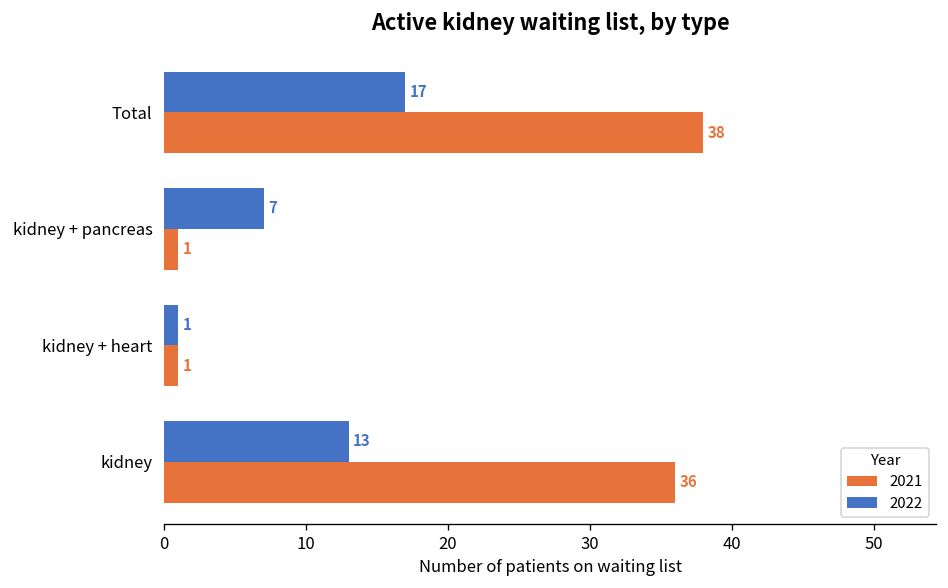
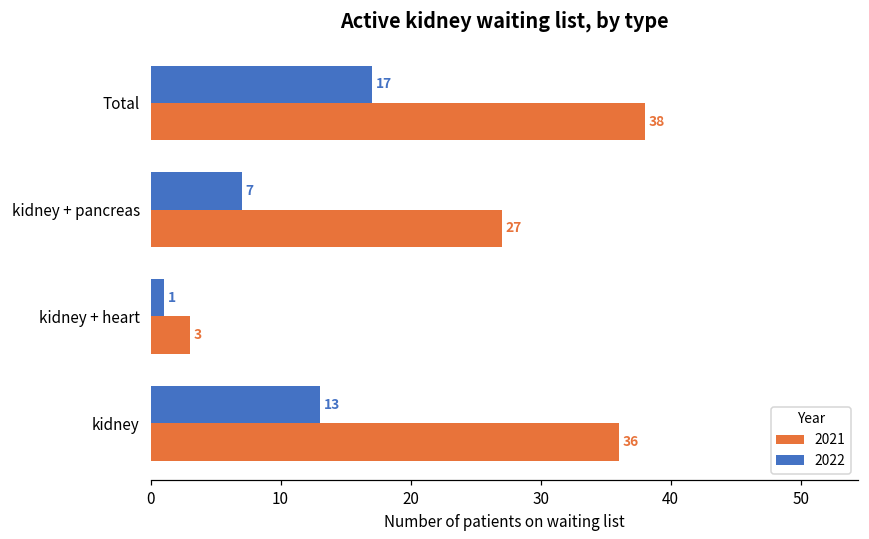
2021, kidney + pancreas: 1 -> 27
2021, kidney + heart: 1 -> 3
